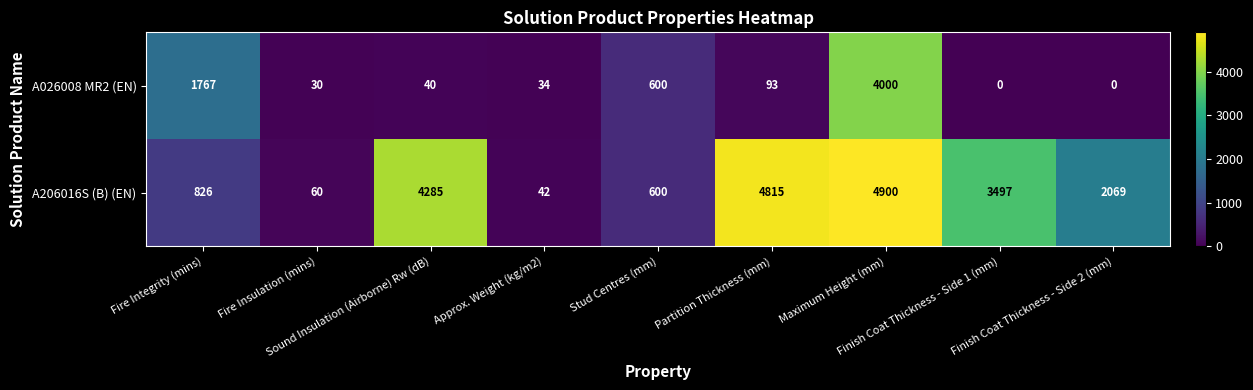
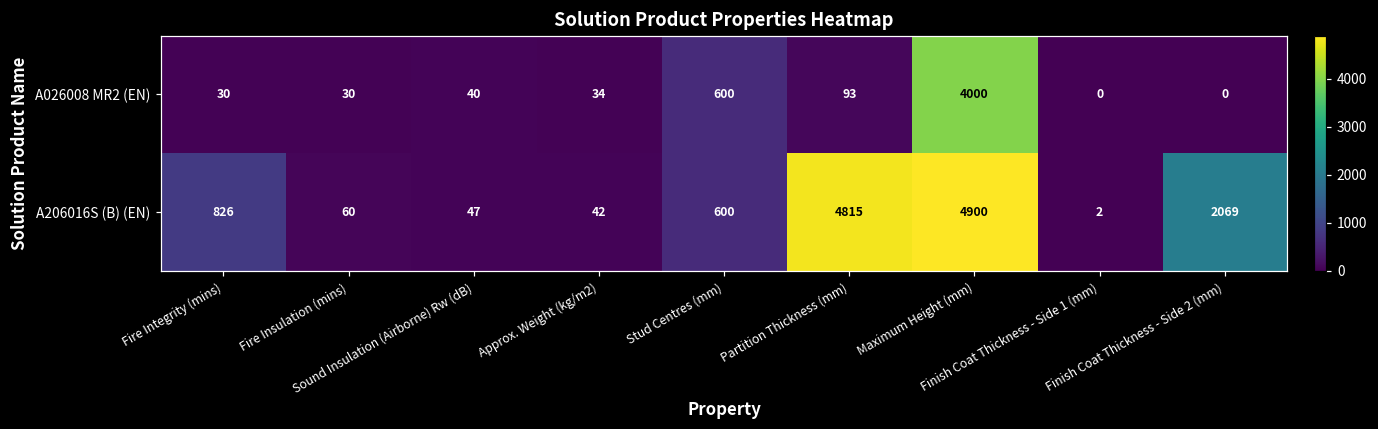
A026008 MR2 (EN), Fire Integrity (mins): 1767 -> 30
A206016S (B) (EN), Sound Insulation (Airborne) Rw (dB): 4285 -> 47
A206016S (B) (EN), Finish Coat Thickness - Side 1 (mm): 3497 -> 2
